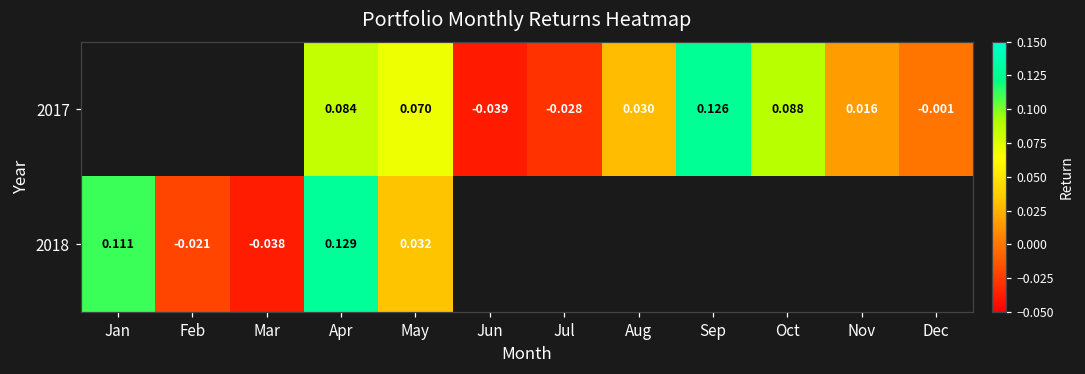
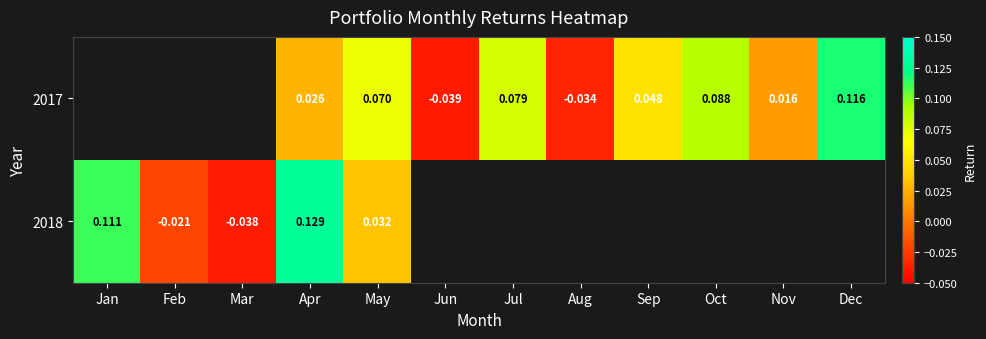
2017, Apr: 0.084 -> 0.026
2017, Jul: -0.028 -> 0.079
2017, Aug: 0.030 -> -0.034
2017, Sep: 0.126 -> 0.048
2017, Dec: -0.001 -> 0.116
